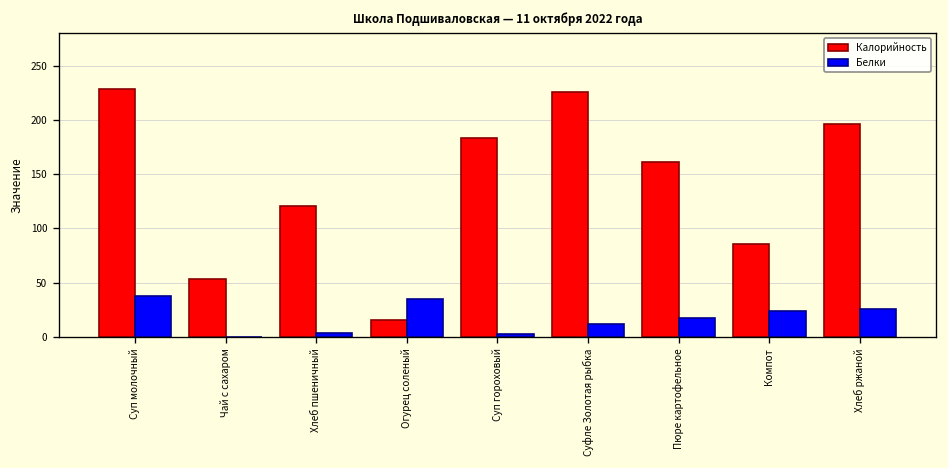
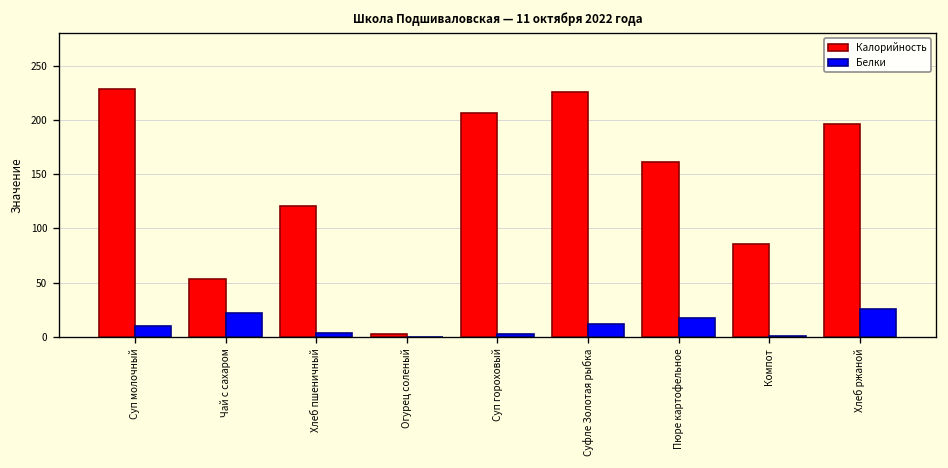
Белки, Суп молочный: 40 -> 10
Белки, Чай с сахаром: 0 -> 20
Калорийность, Огурец соленый: 20 -> 0
Белки, Огурец соленый: 30 -> 0
Калорийность, Суп гороховый: 180 -> 210
Белки, Компот: 20 -> 0
